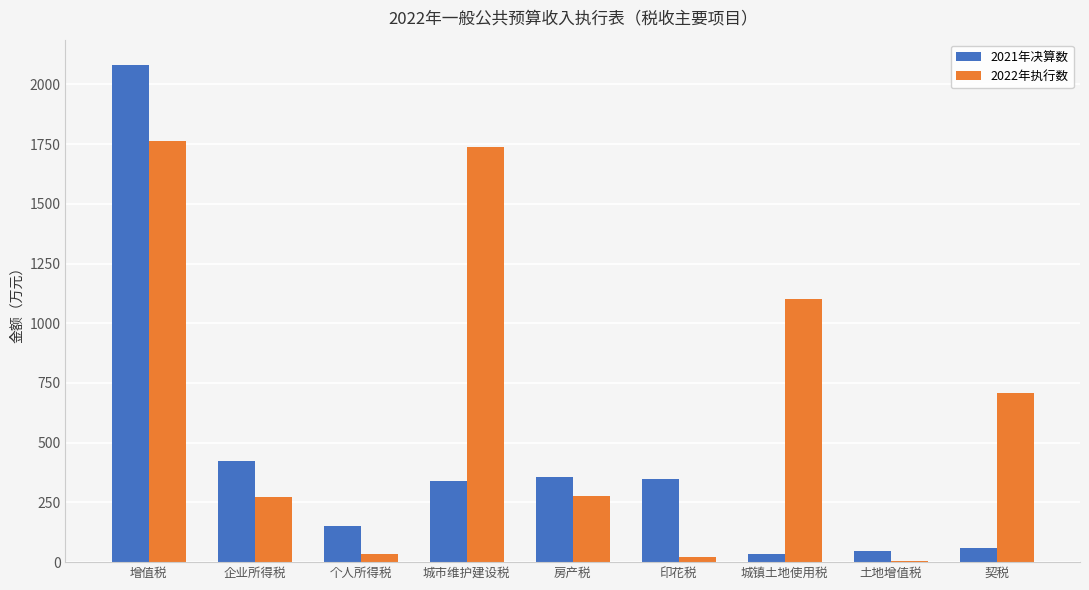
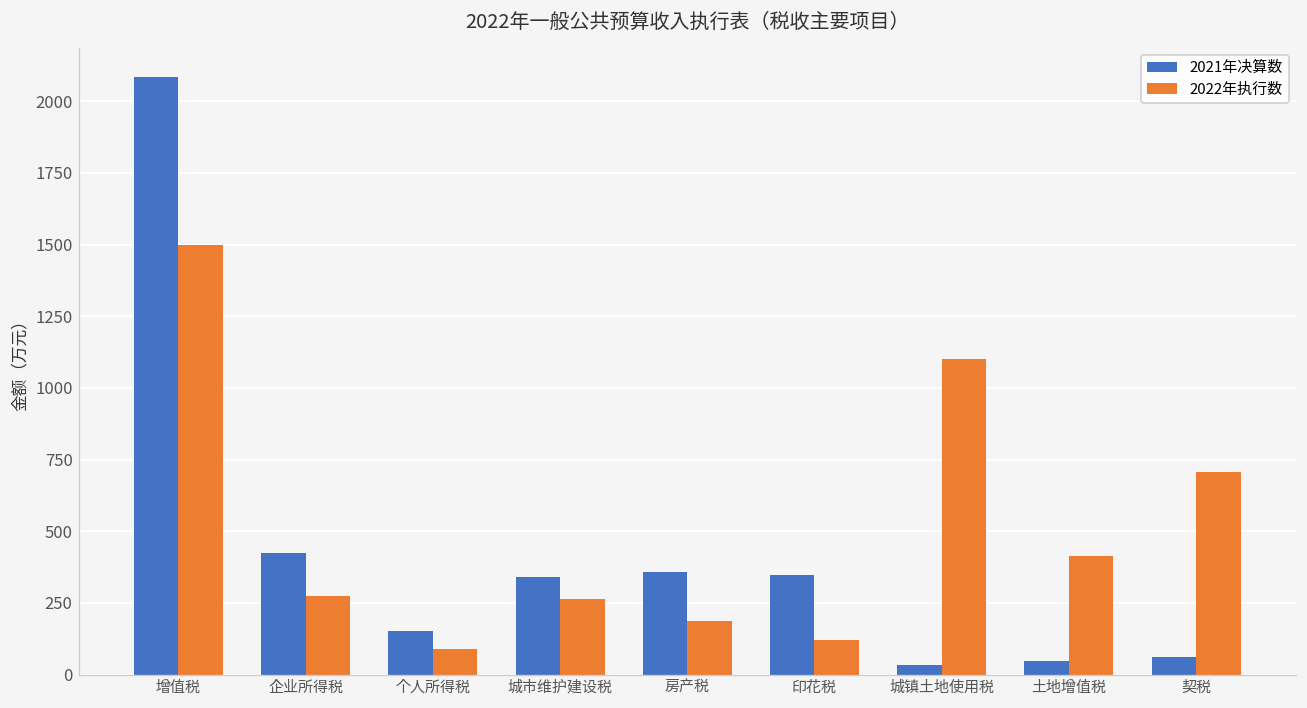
2022年执行数, 增值税: 1760 -> 1500
2022年执行数, 个人所得税: 30 -> 90
2022年执行数, 城市维护建设税: 1740 -> 270
2022年执行数, 房产税: 280 -> 190
2022年执行数, 印花税: 20 -> 120
2022年执行数, 土地增值税: 0 -> 410
